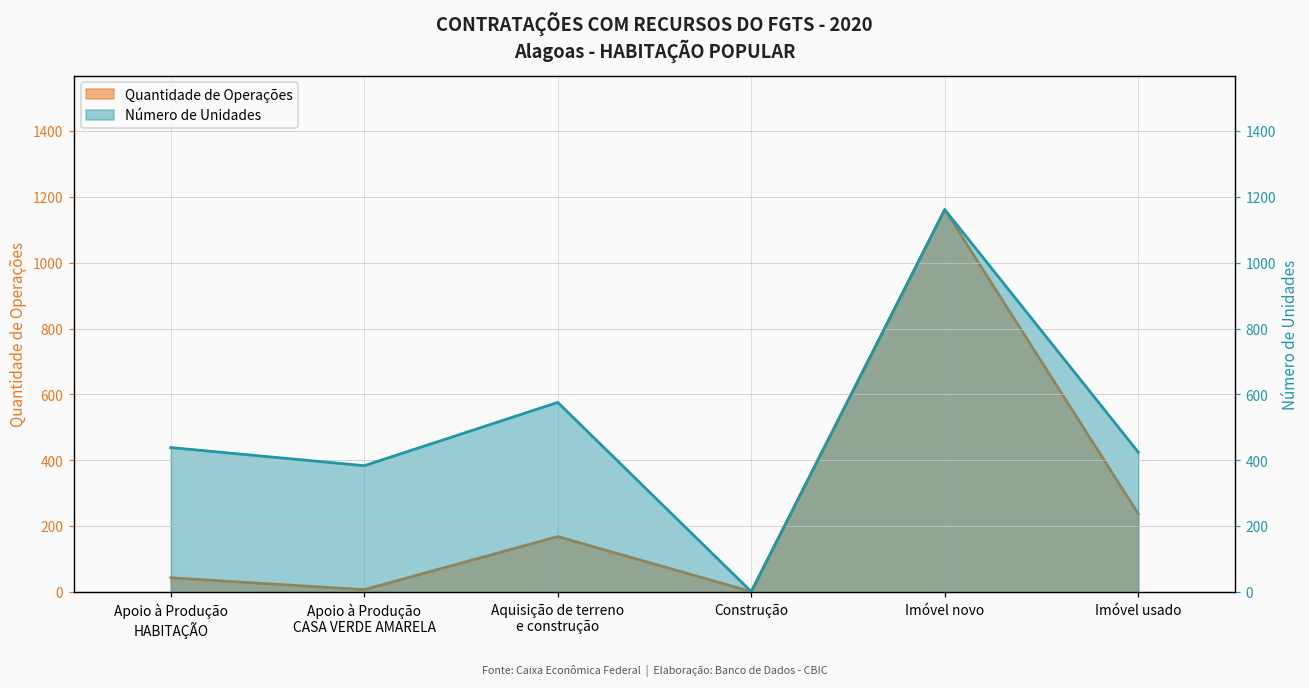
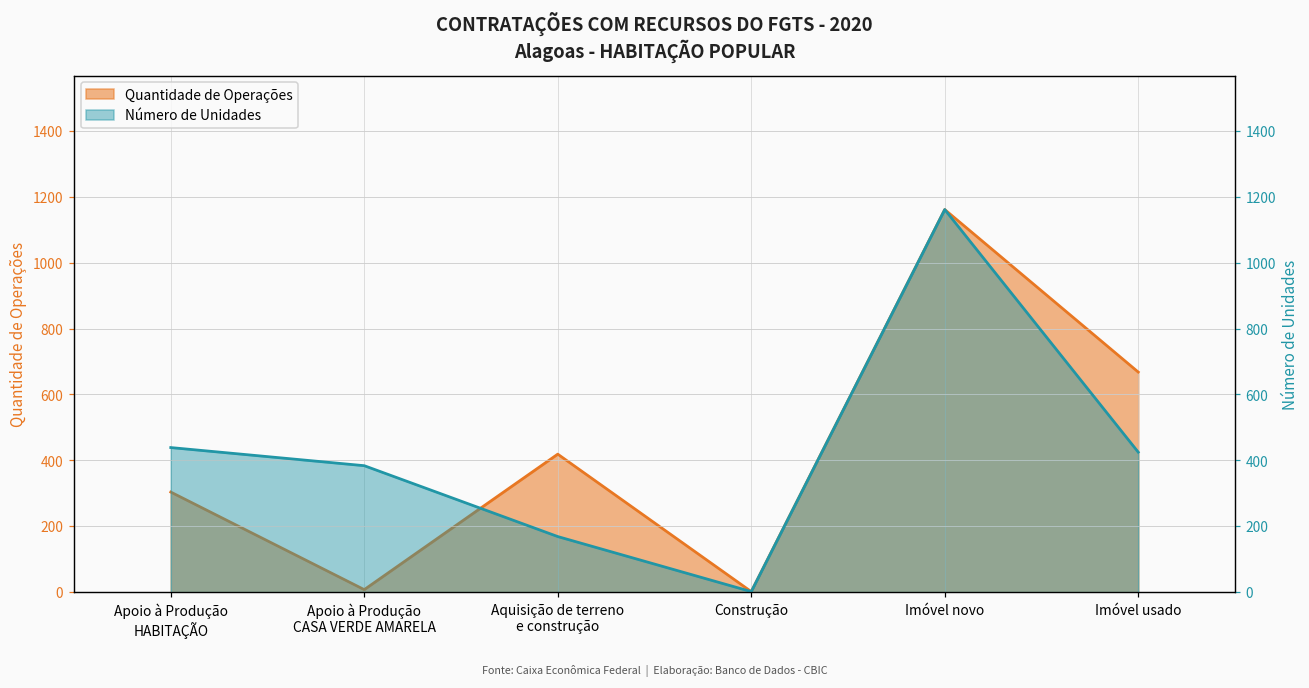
Quantidade de Operações, Apoio à Produção HABITAÇÃO: 40 -> 300
Quantidade de Operações, Aquisição de terreno e construção: 170 -> 420
Quantidade de Operações, Imóvel usado: 240 -> 670
Número de Unidades, Aquisição de terreno e construção: 580 -> 170
